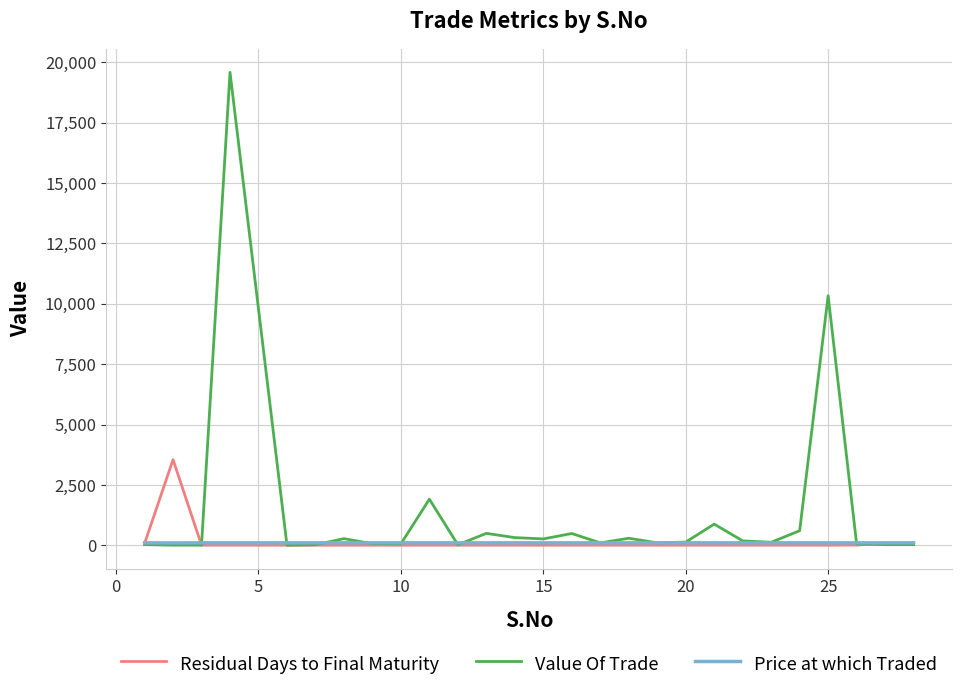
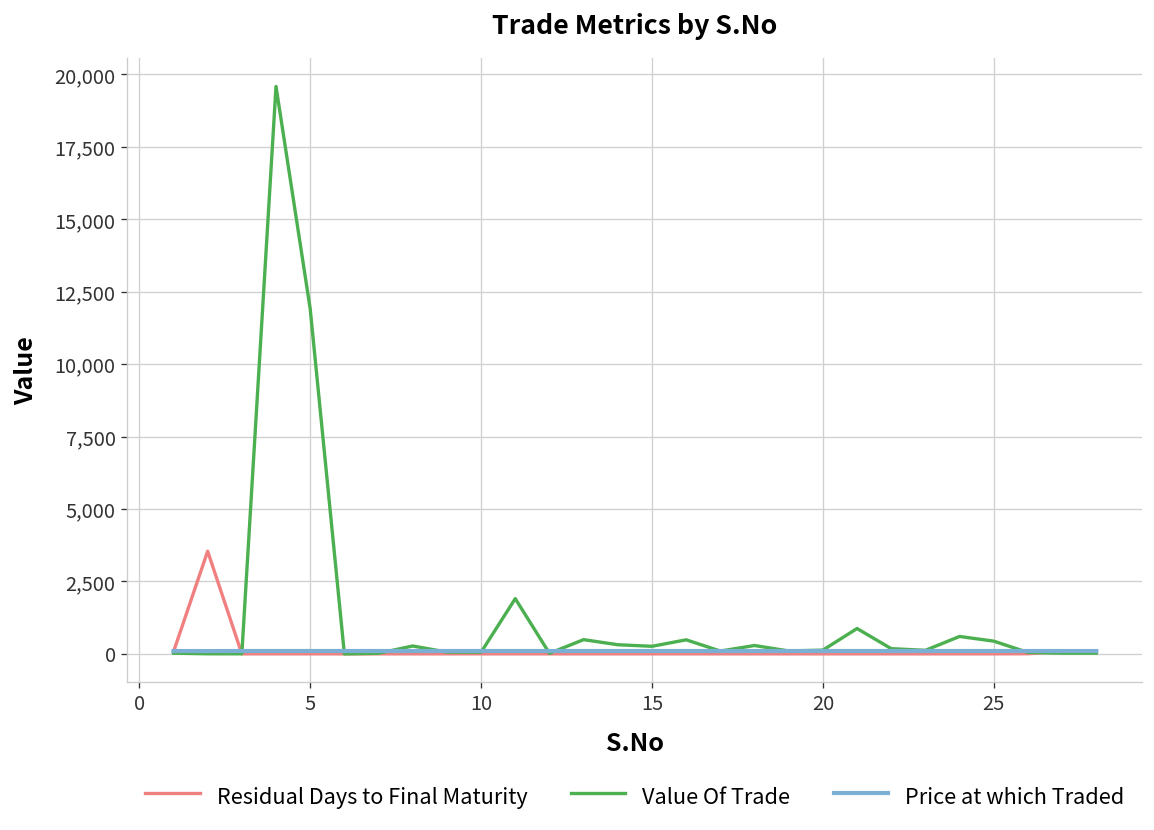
Value Of Trade, 5: 9,800 -> 11,900
Value Of Trade, 25: 10,300 -> 400
